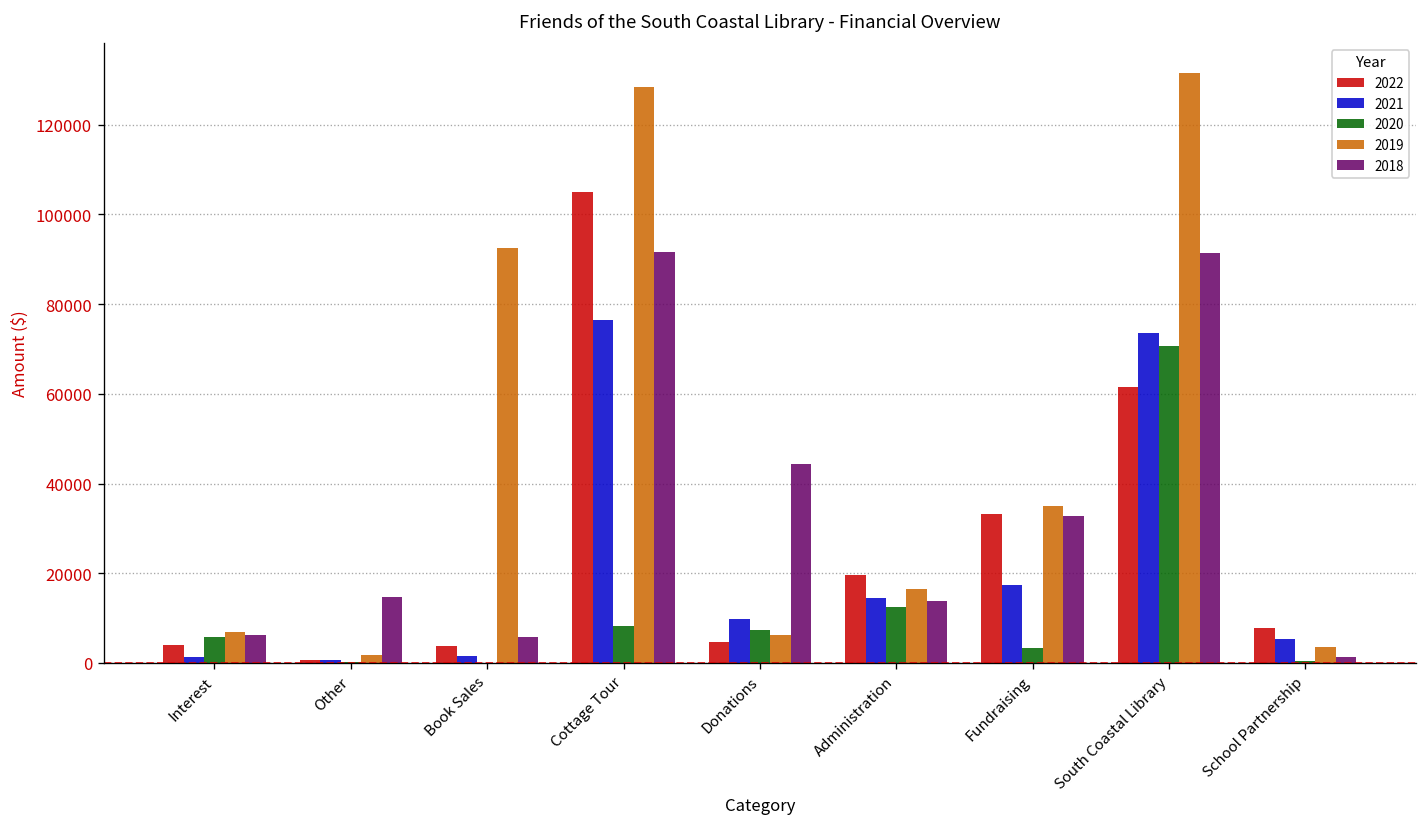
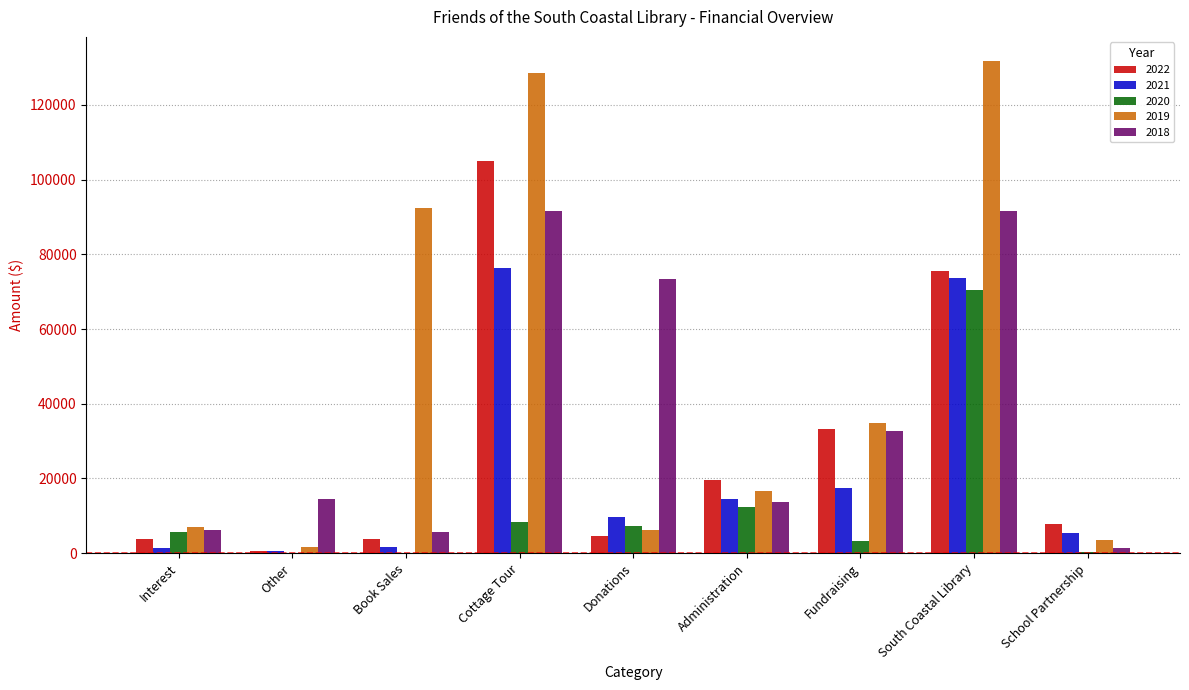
2018, Donations: 44000 -> 73000
2022, South Coastal Library: 61000 -> 76000
